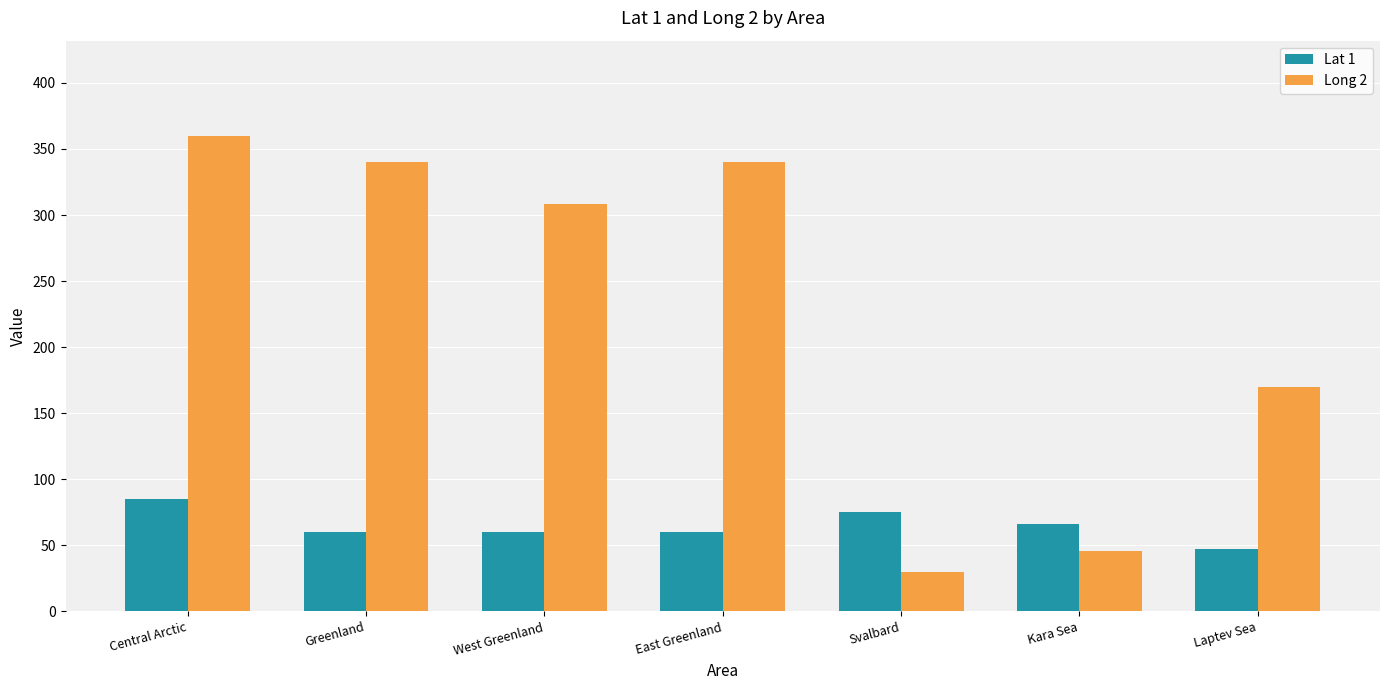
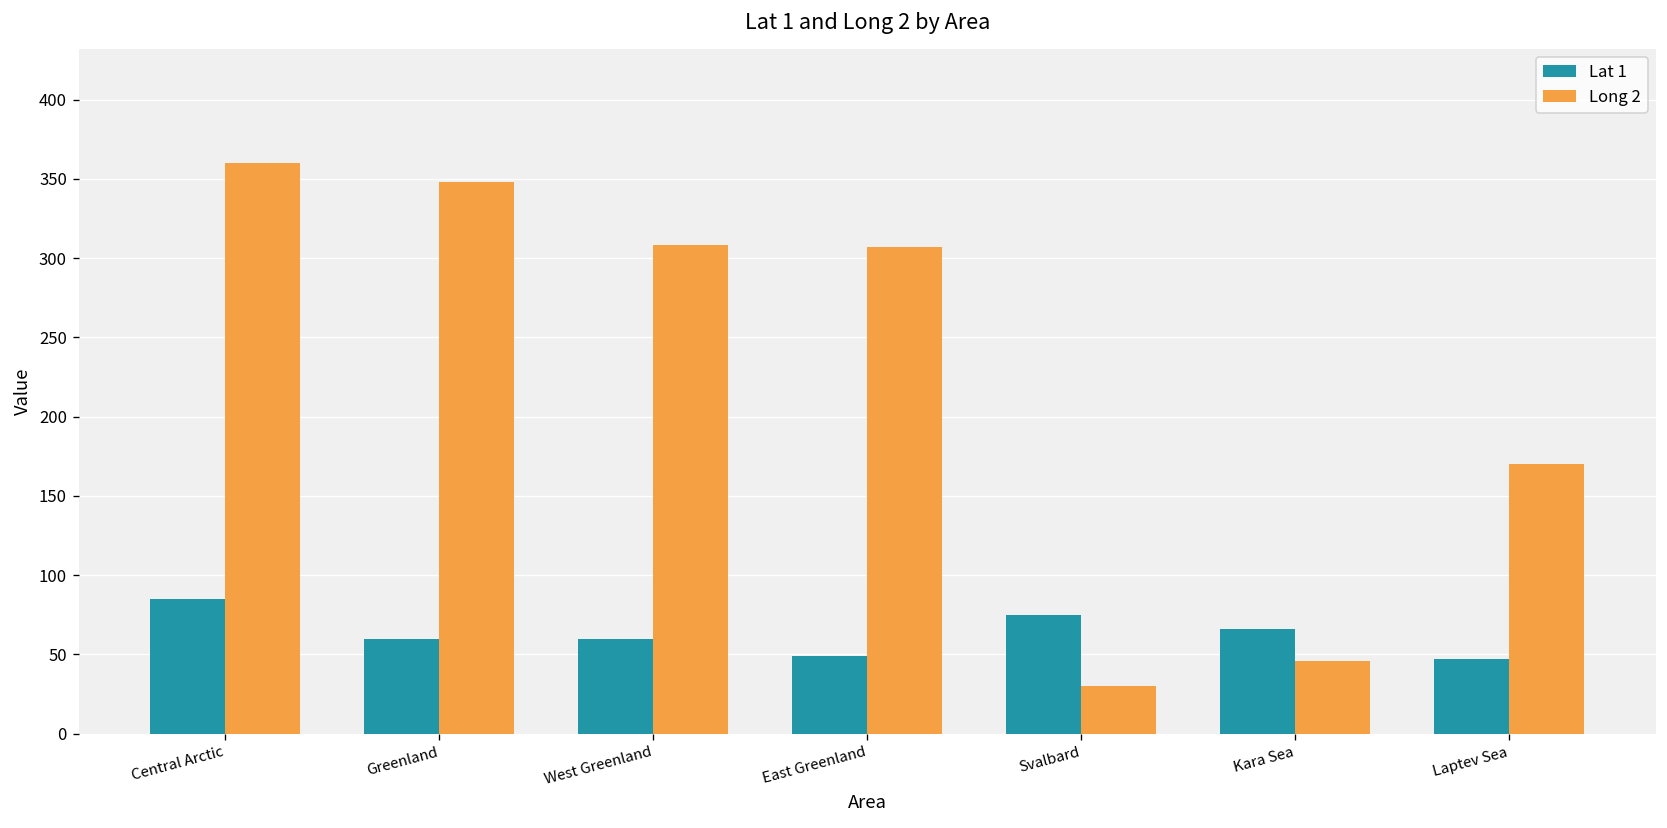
Long 2, Greenland: 340 -> 348
Lat 1, East Greenland: 60 -> 49
Long 2, East Greenland: 340 -> 307
